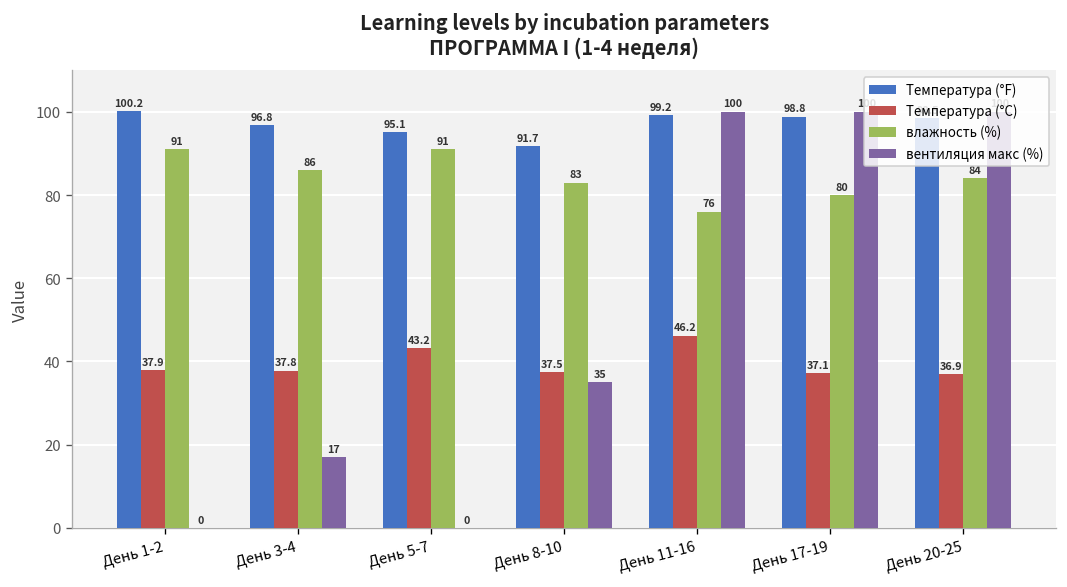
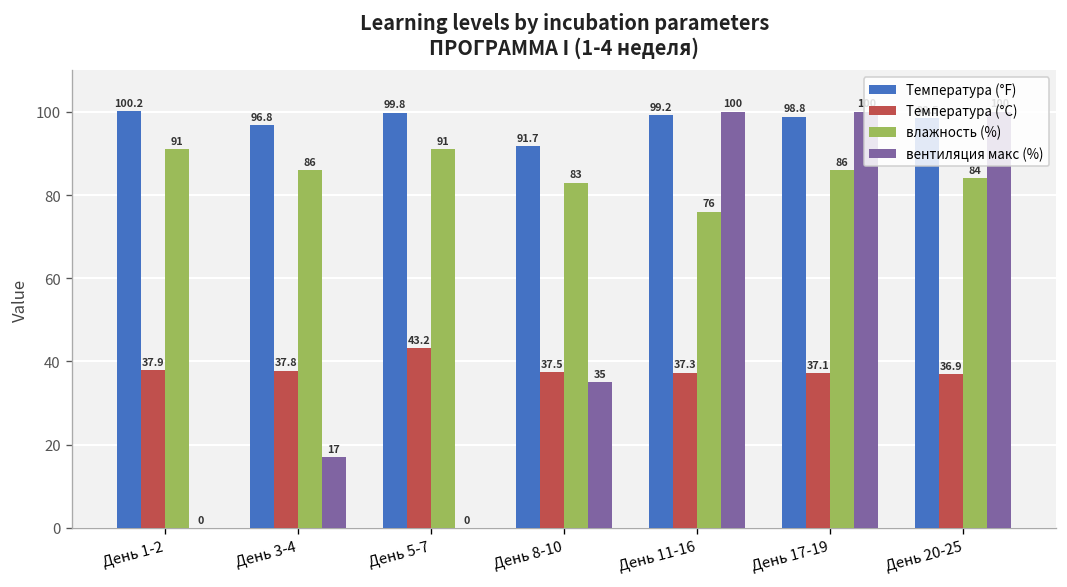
Температура (°F), День 5-7: 95.1 -> 99.8
Температура (°С), День 11-16: 46.2 -> 37.3
влажность (%), День 17-19: 80 -> 86
